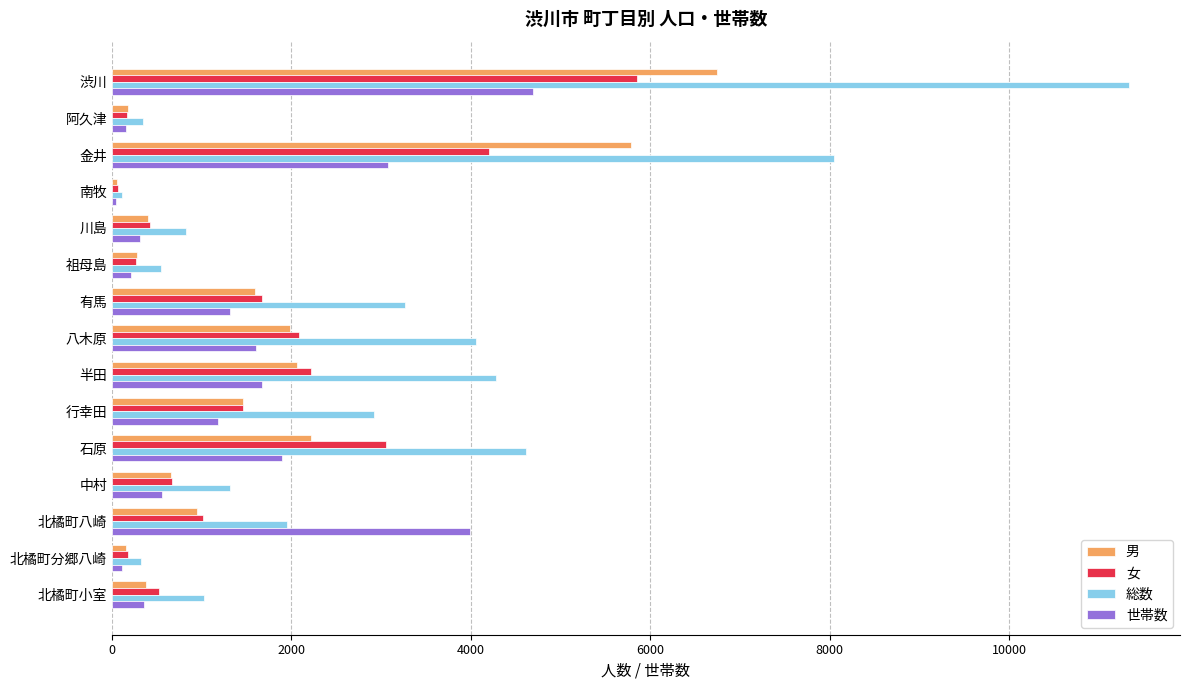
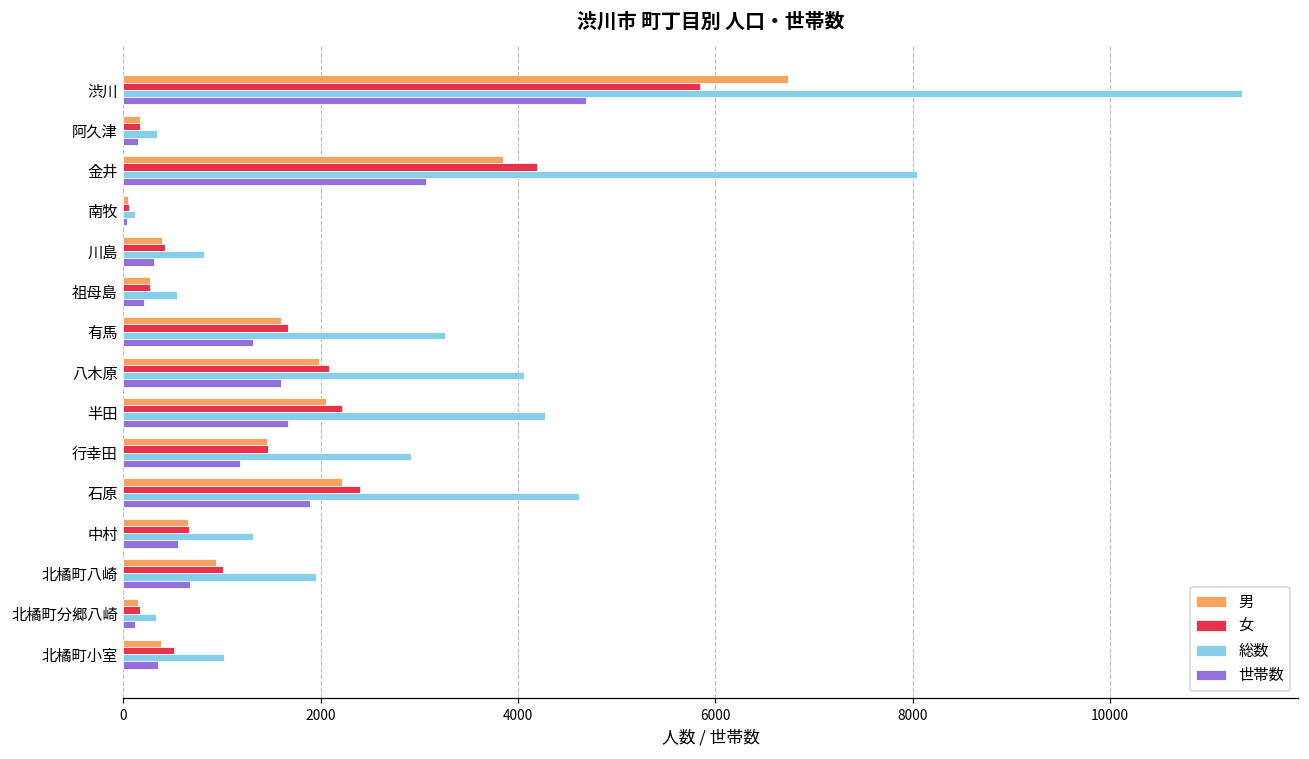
男, 金井: 5800 -> 3900
女, 石原: 3100 -> 2400
世帯数, 北橘町八崎: 4000 -> 700
